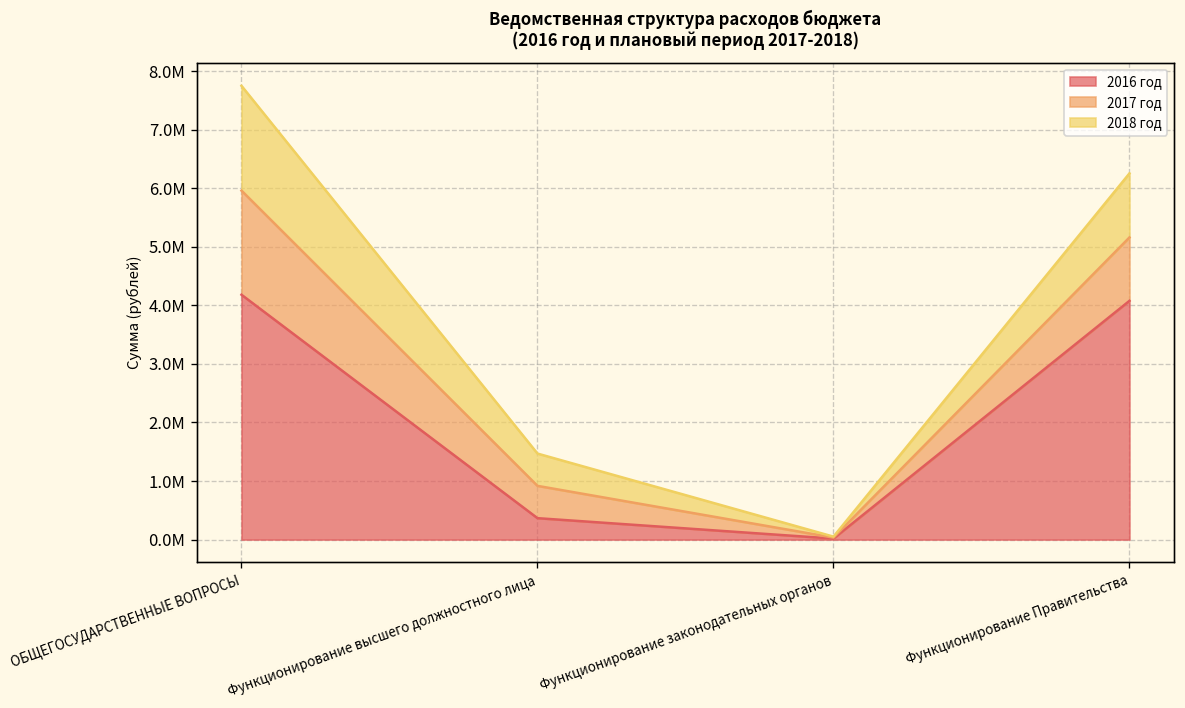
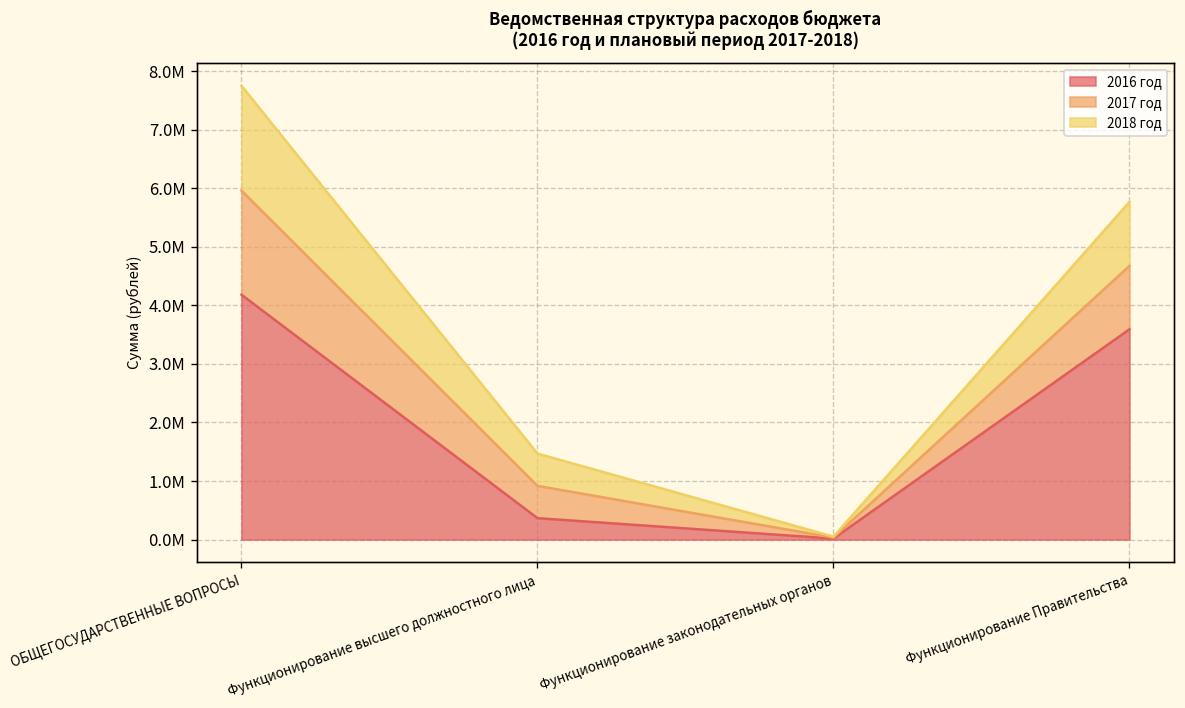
2016 год, Функционирование Правительства: 4100000 -> 3600000
